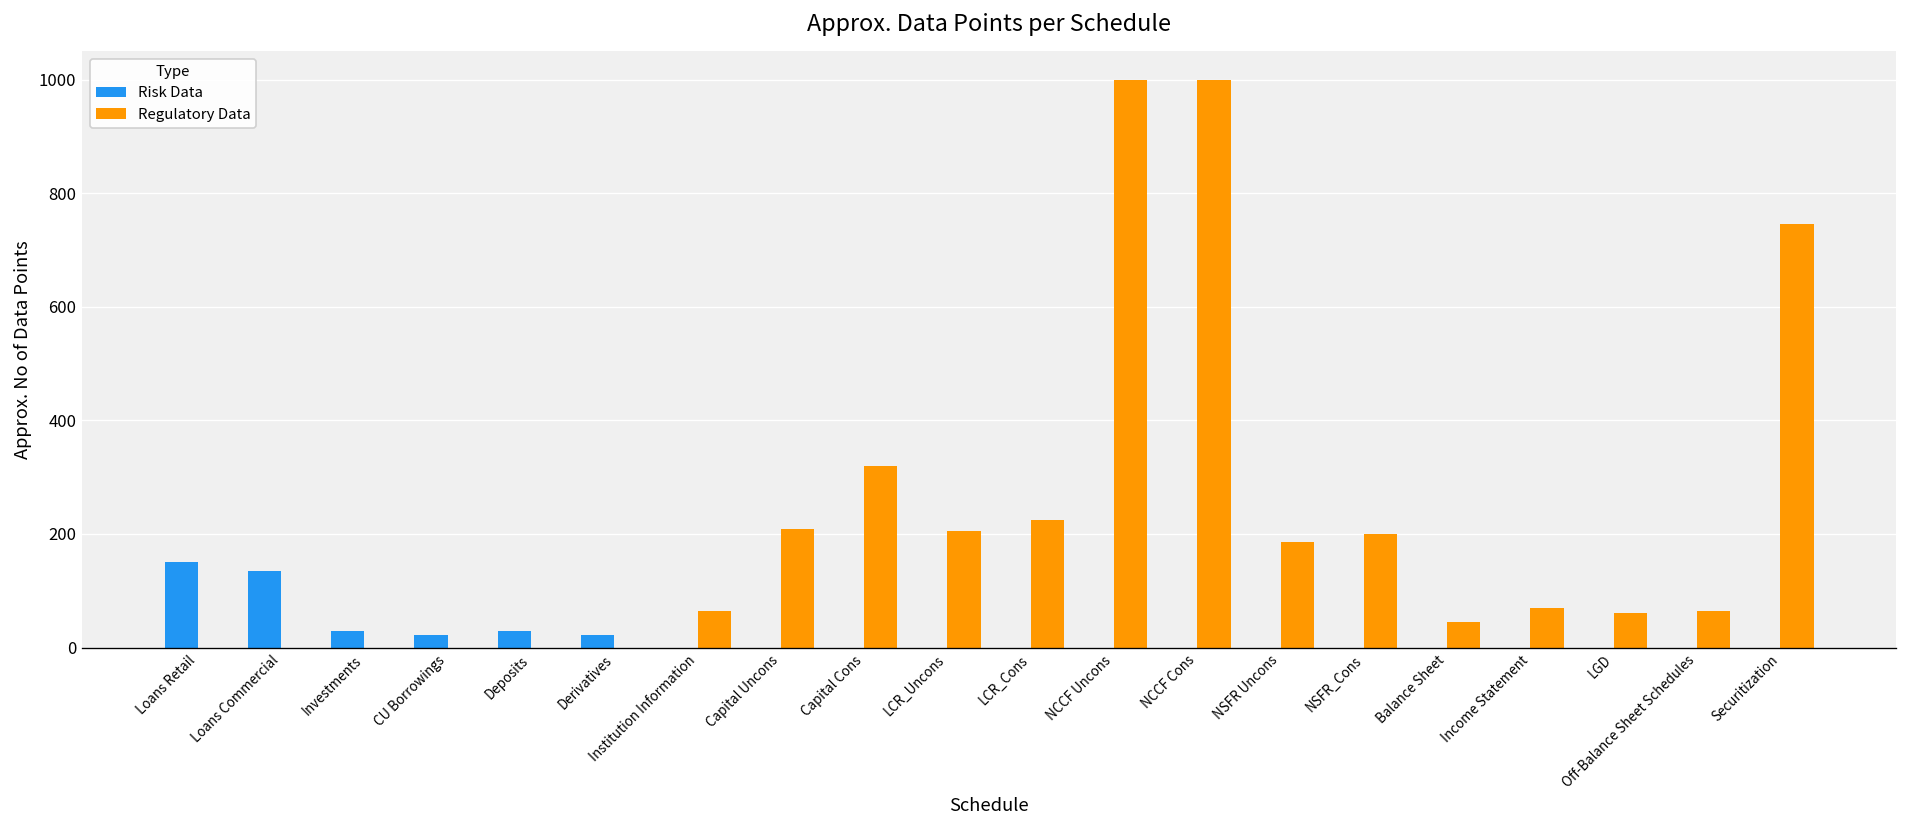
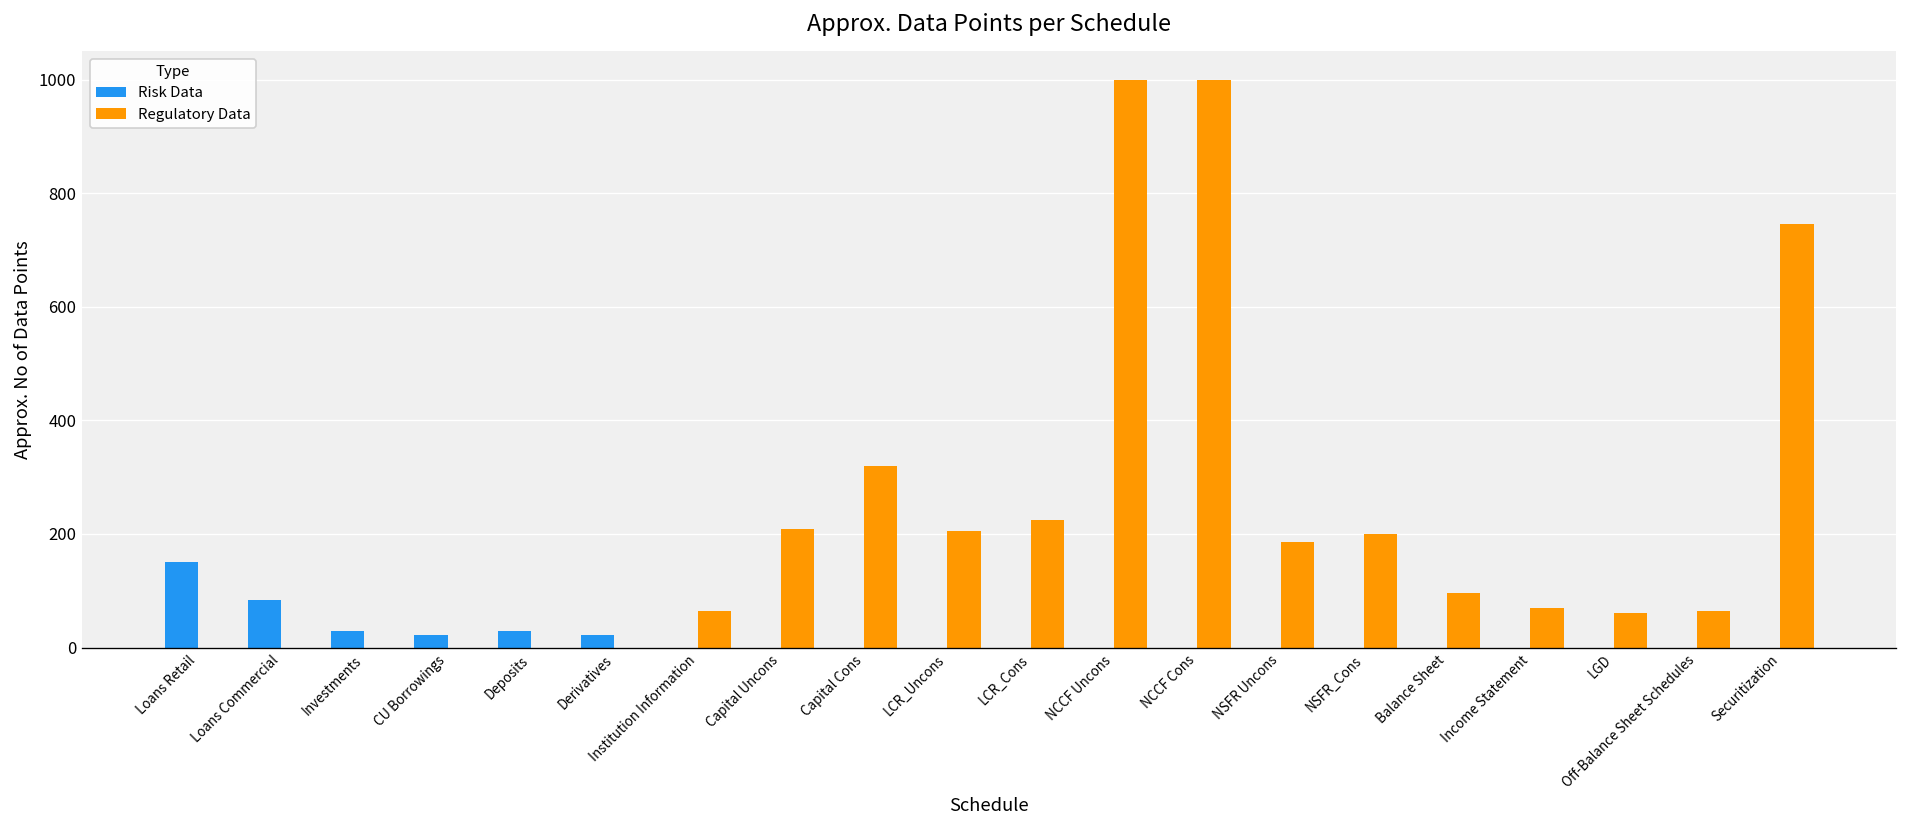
Risk Data, Loans Commercial: 140 -> 80
Regulatory Data, Balance Sheet: 50 -> 100
